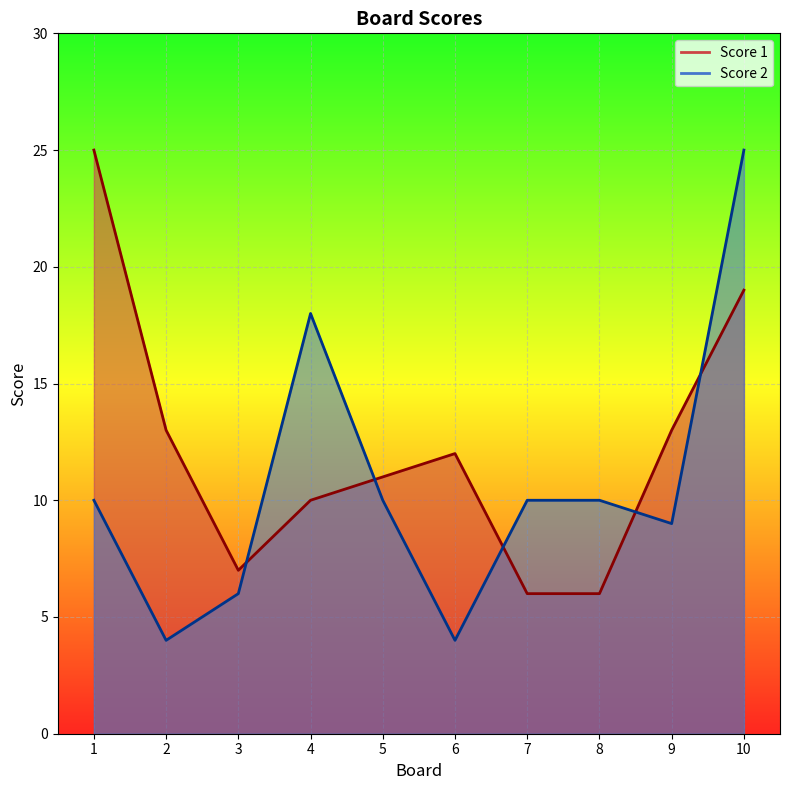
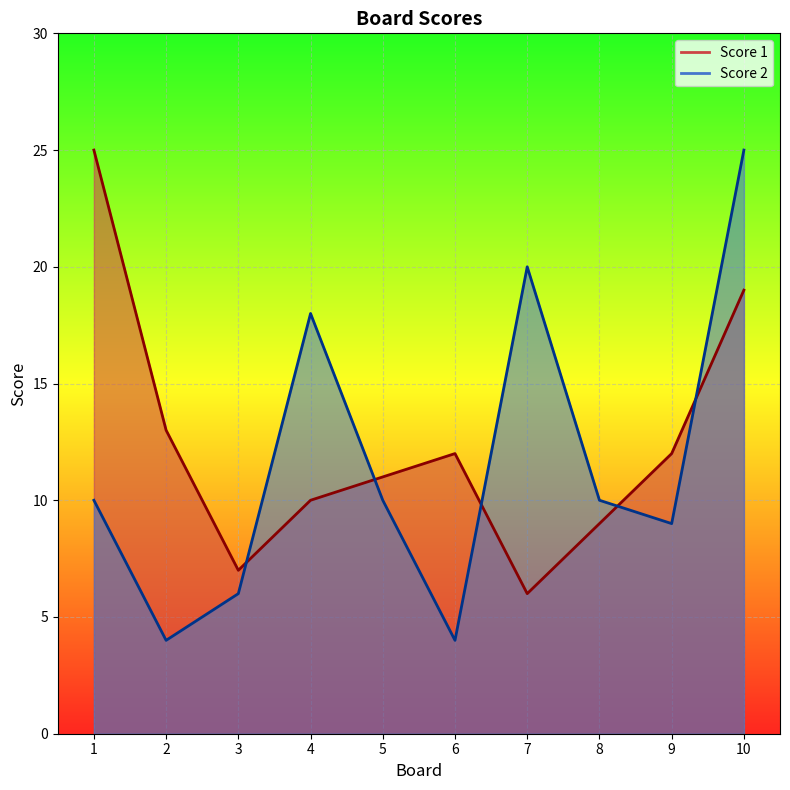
Score 2, 7: 10 -> 20
Score 1, 8: 6 -> 9
Score 1, 9: 13 -> 12
